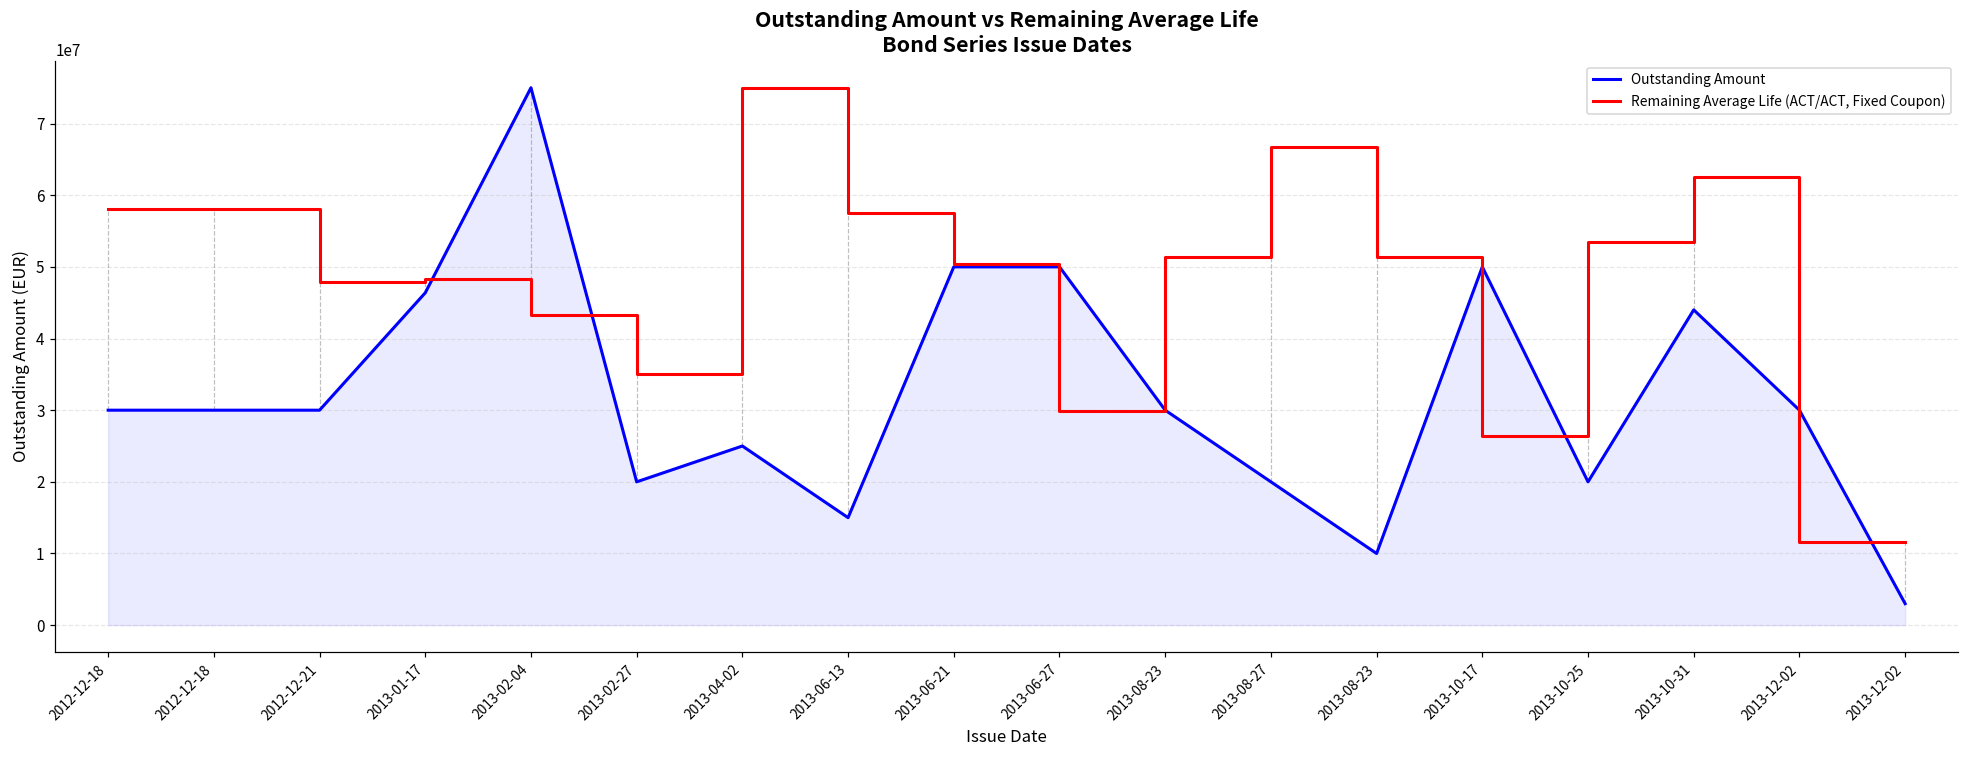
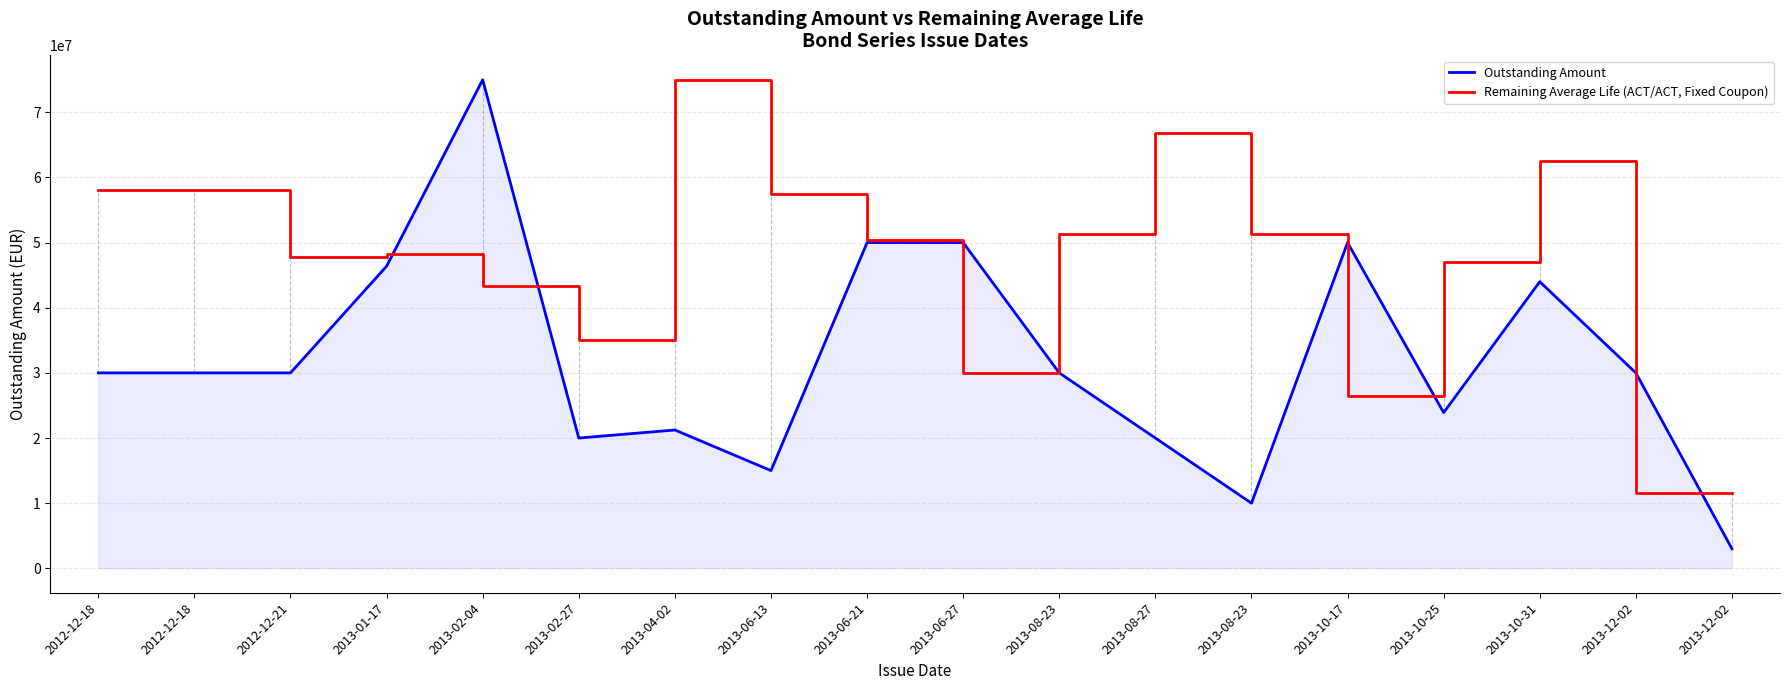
Outstanding Amount, 2013-04-02: 25000000 -> 21000000
Outstanding Amount, 2013-10-25: 20000000 -> 24000000
Remaining Average Life (ACT/ACT, Fixed Coupon), 2013-10-25: 53000000 -> 47000000
